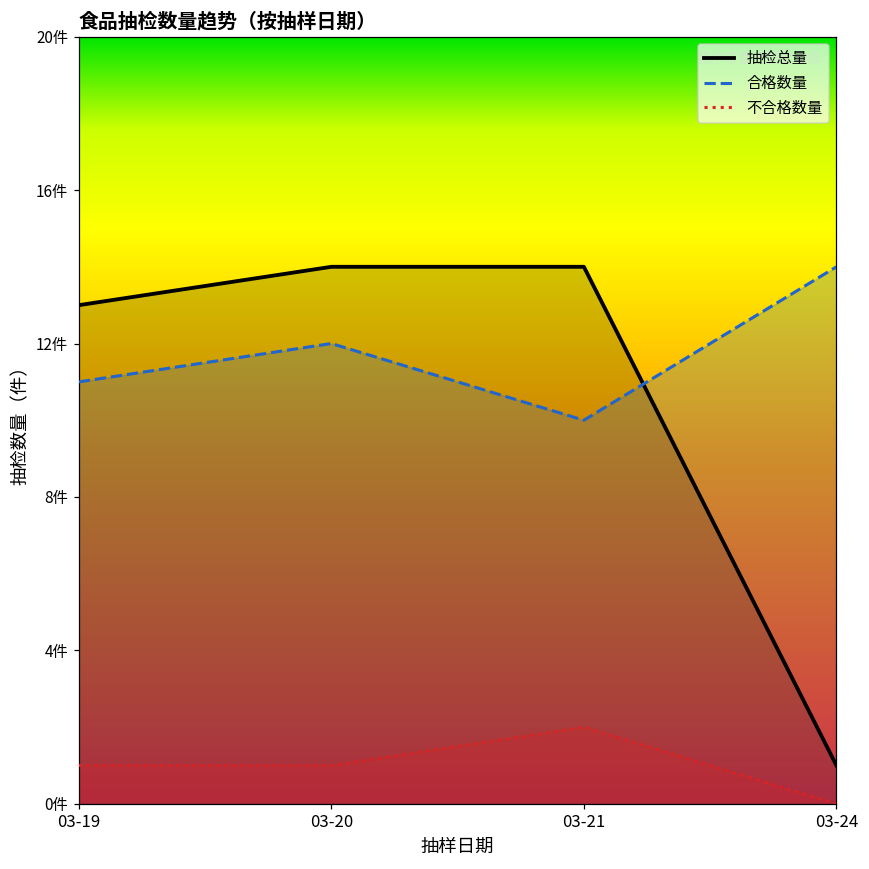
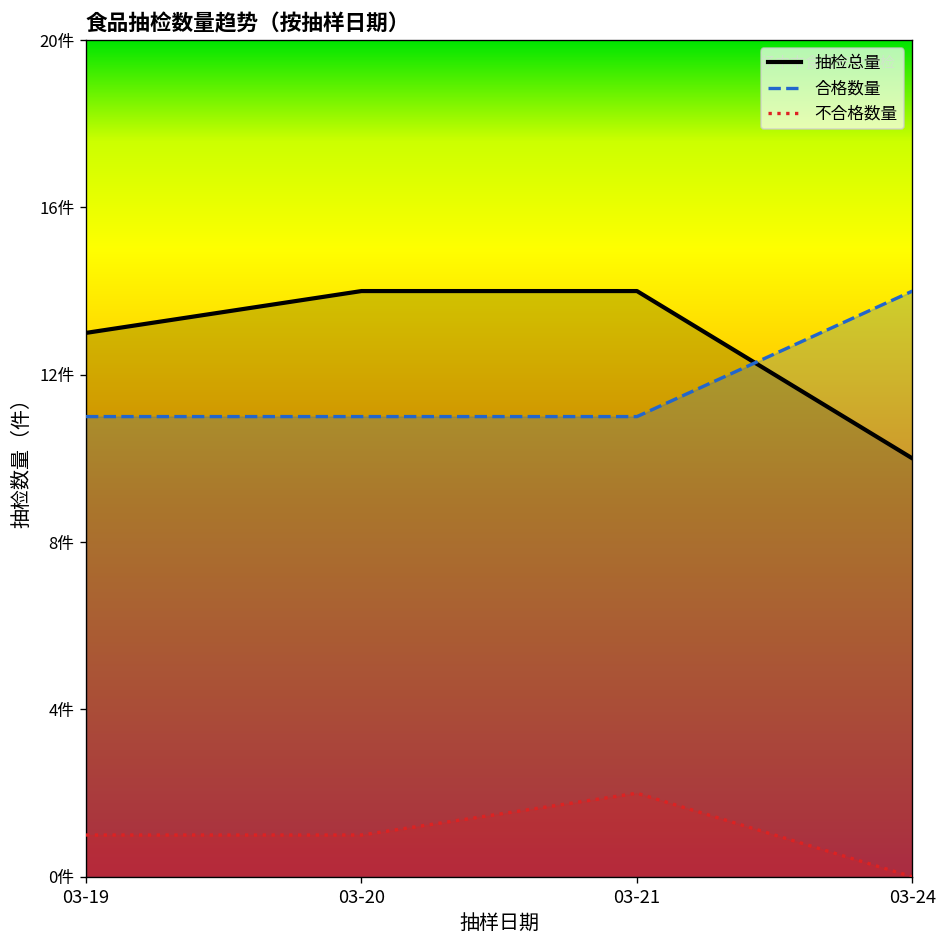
合格数量, 03-20: 12件 -> 11件
合格数量, 03-21: 10件 -> 11件
抽检总量, 03-24: 1件 -> 10件
